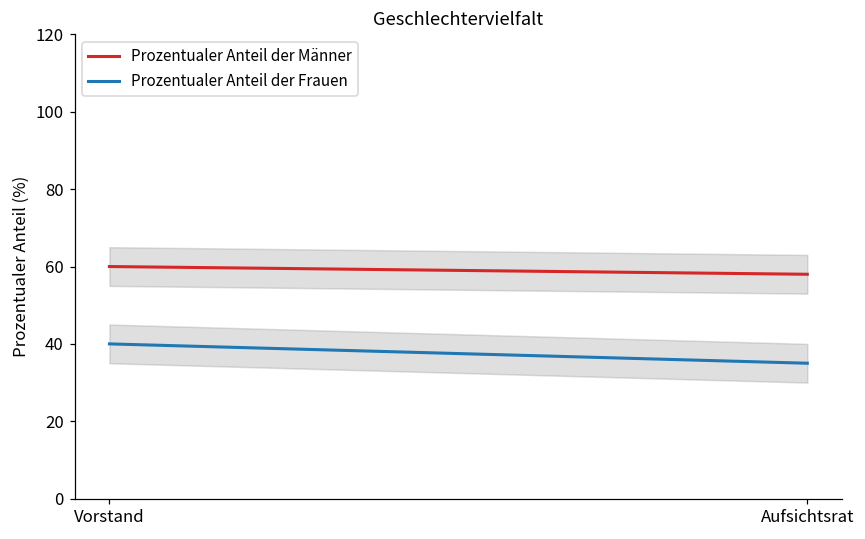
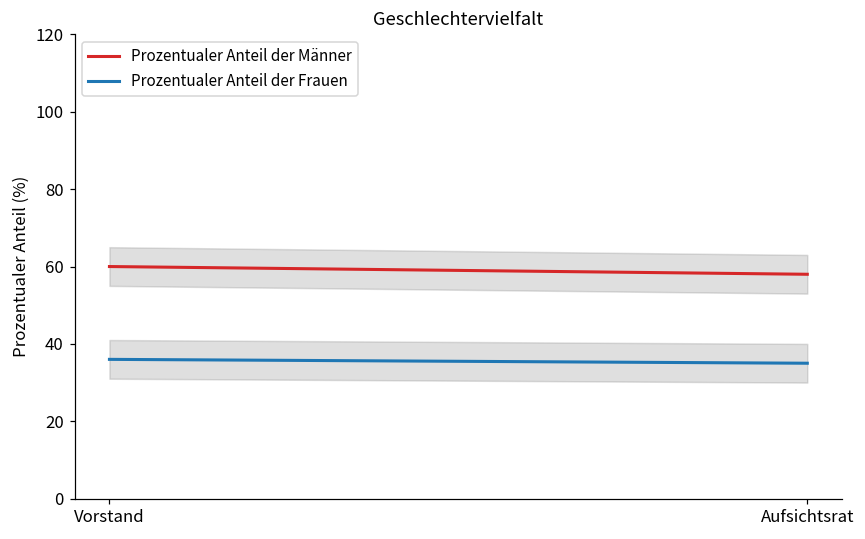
Prozentualer Anteil der Frauen, Vorstand: 40 -> 36
